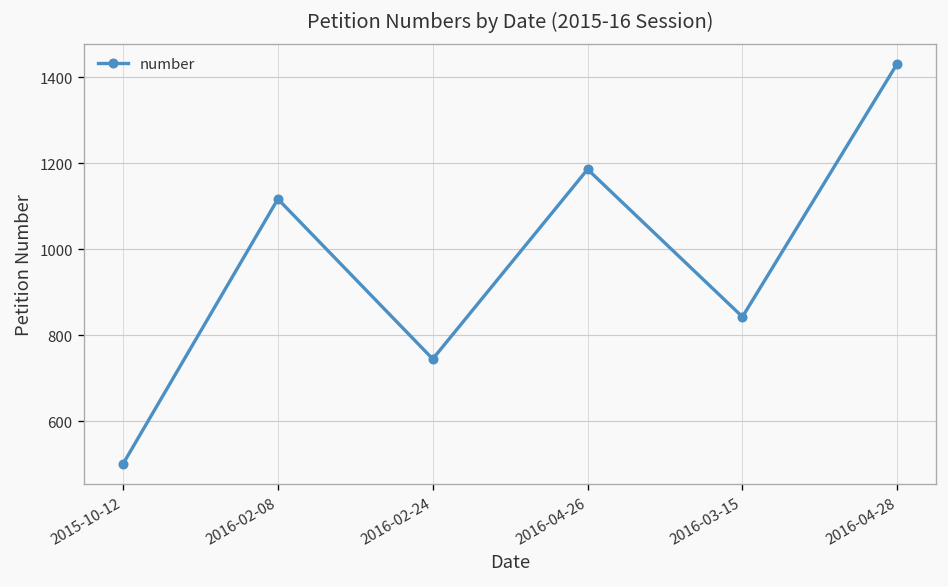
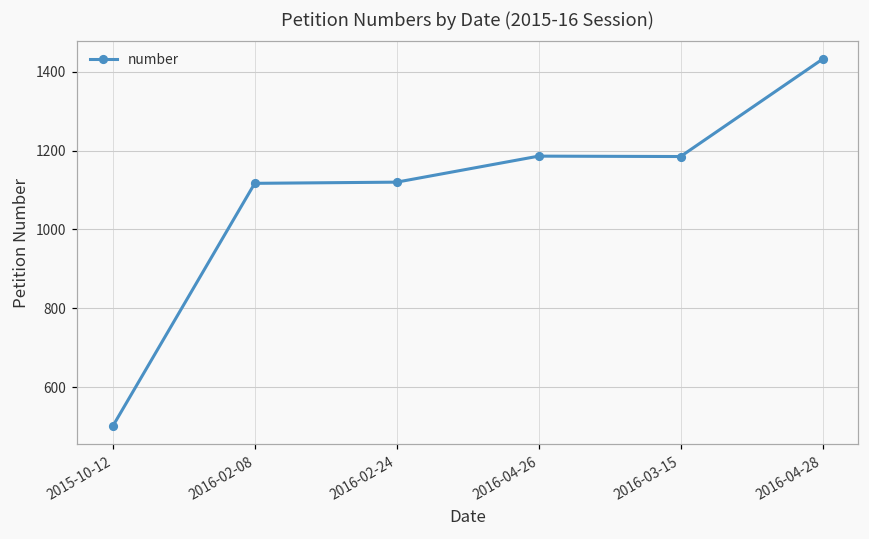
2016-02-24: 750 -> 1120
2016-03-15: 840 -> 1190
